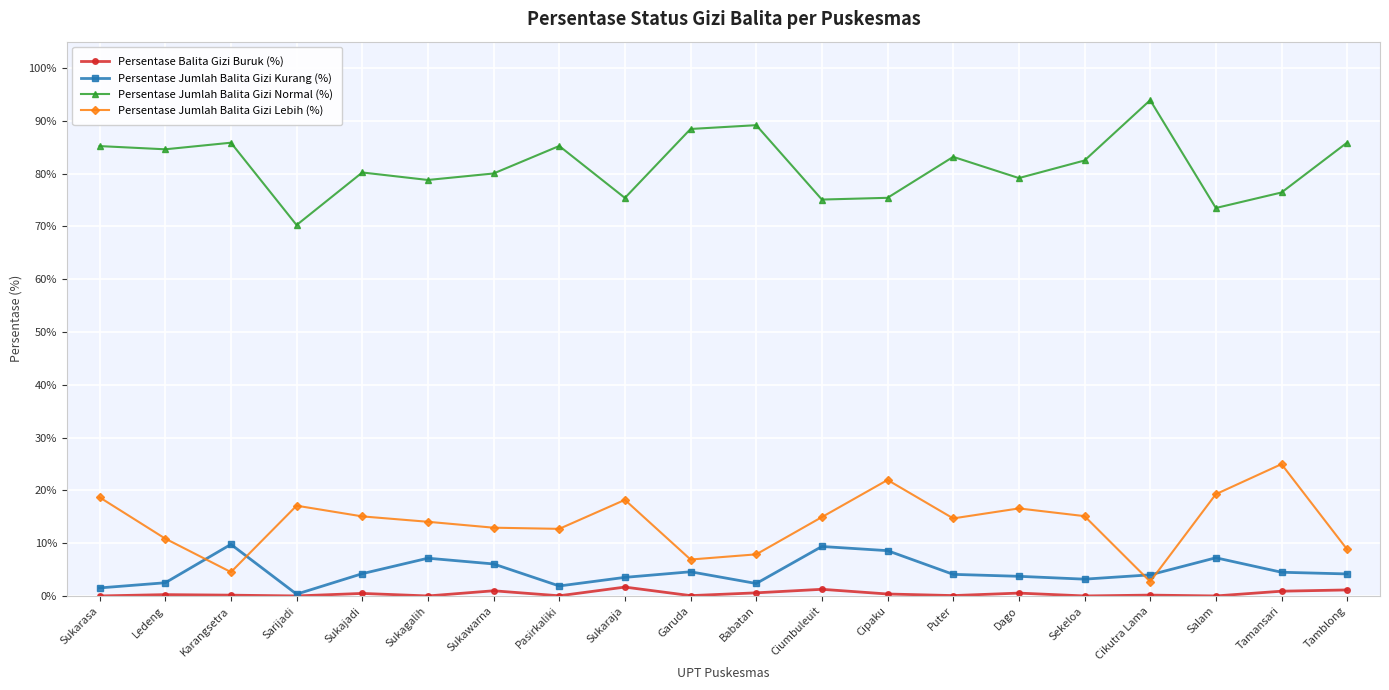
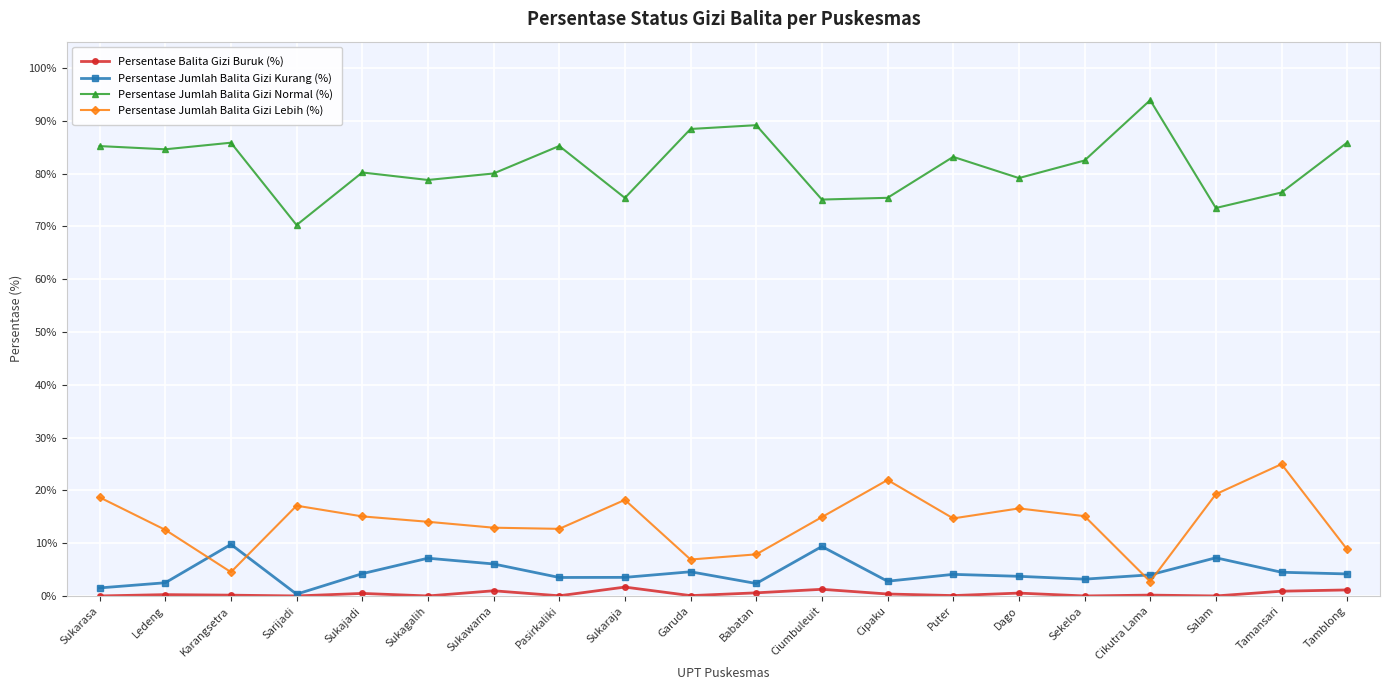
Persentase Jumlah Balita Gizi Lebih (%), Ledeng: 11% -> 13%
Persentase Jumlah Balita Gizi Kurang (%), Pasirkaliki: 2% -> 4%
Persentase Jumlah Balita Gizi Kurang (%), Cipaku: 9% -> 3%
